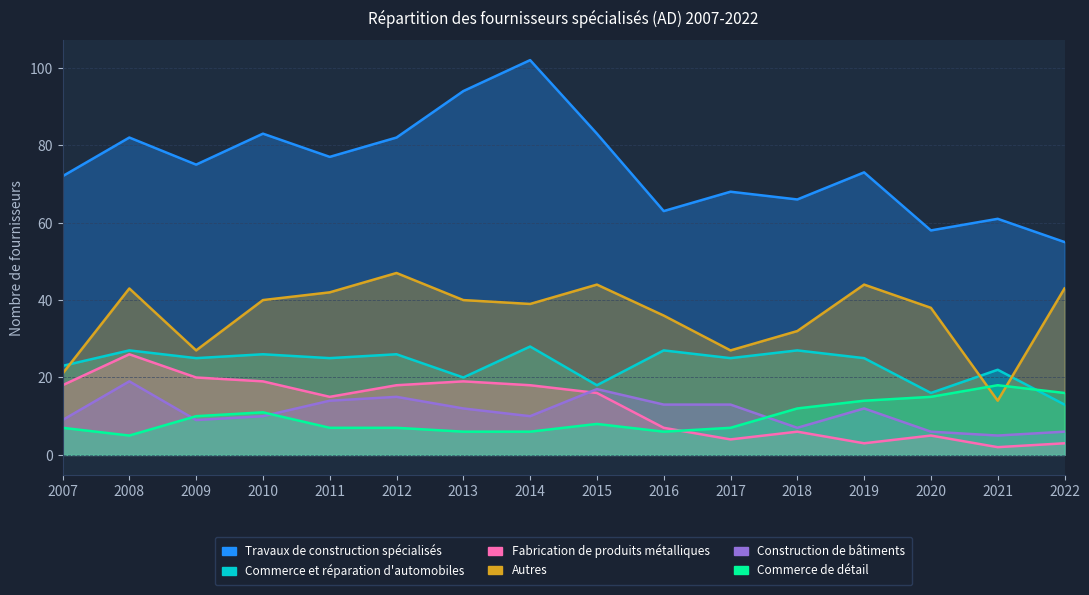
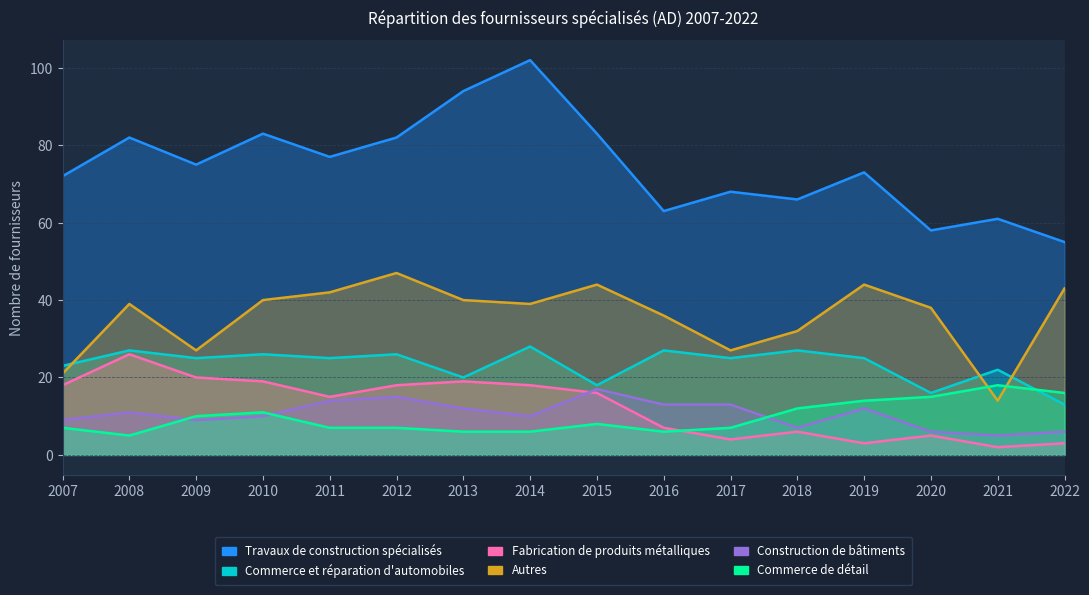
Autres, 2008: 43 -> 39
Construction de bâtiments, 2008: 19 -> 11
